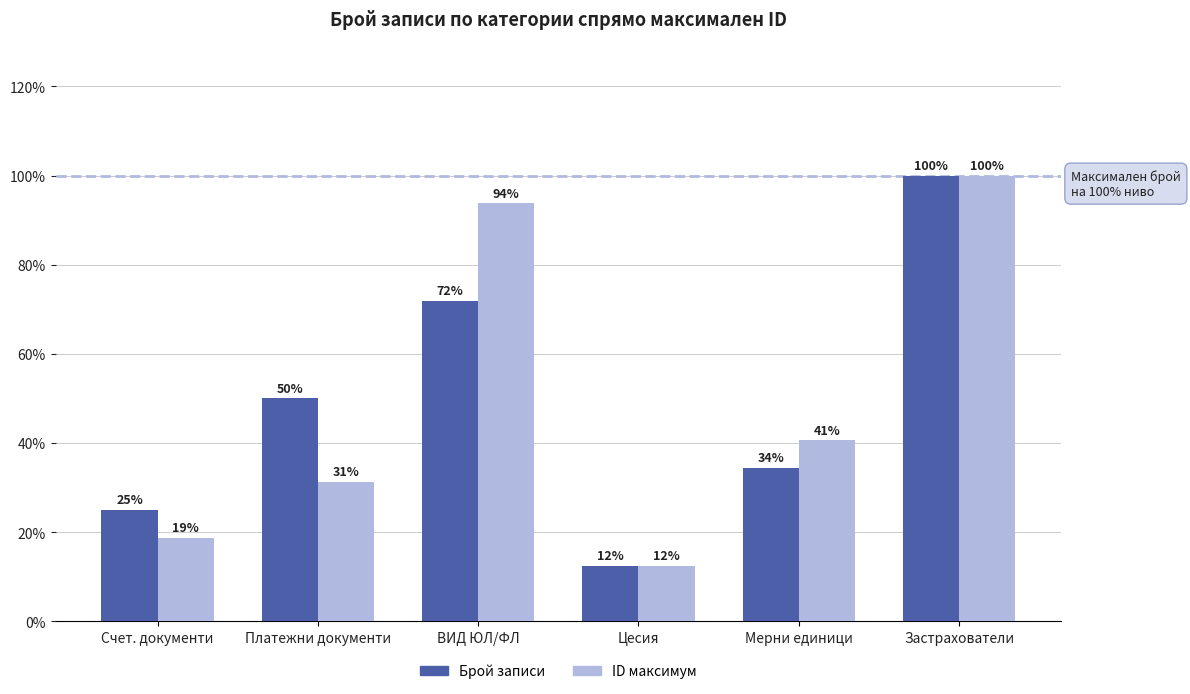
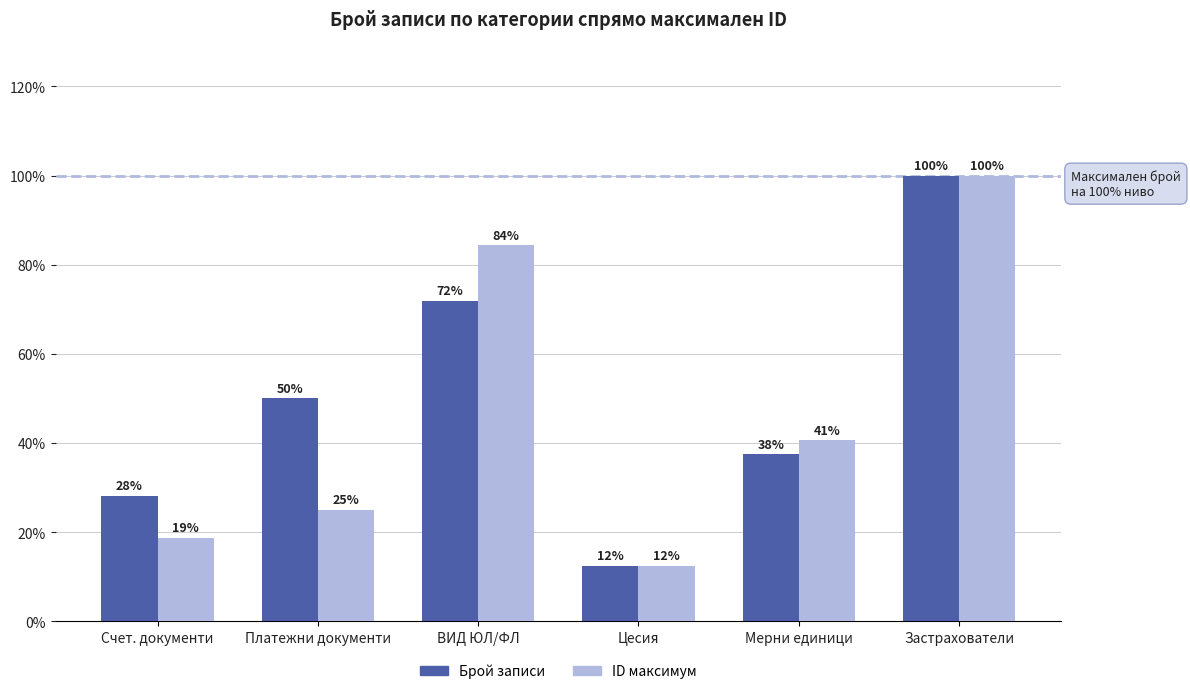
Брой записи, Счет. документи: 25% -> 28%
ID максимум, Платежни документи: 31% -> 25%
ID максимум, ВИД ЮЛ/ФЛ: 94% -> 84%
Брой записи, Мерни единици: 34% -> 38%
